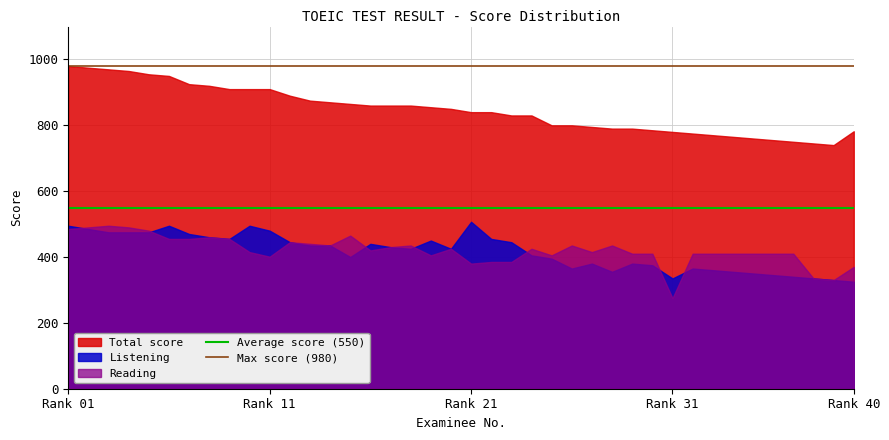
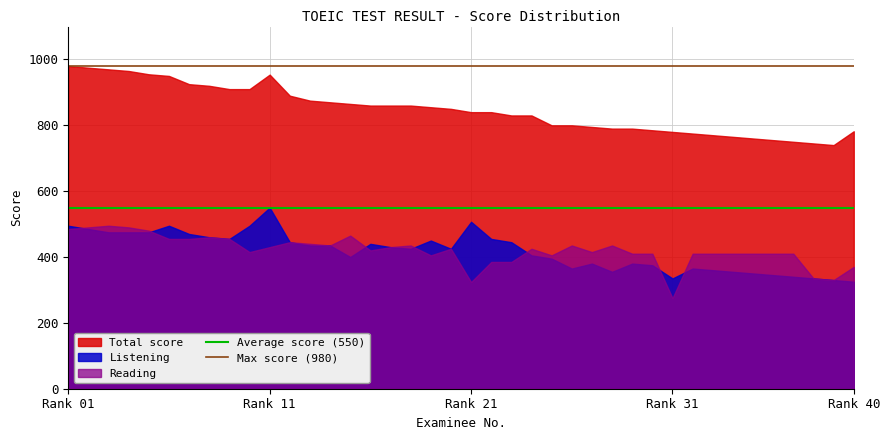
Total score, Rank 11: 910 -> 950
Listening, Rank 11: 480 -> 550
Reading, Rank 11: 400 -> 430
Reading, Rank 21: 380 -> 320
